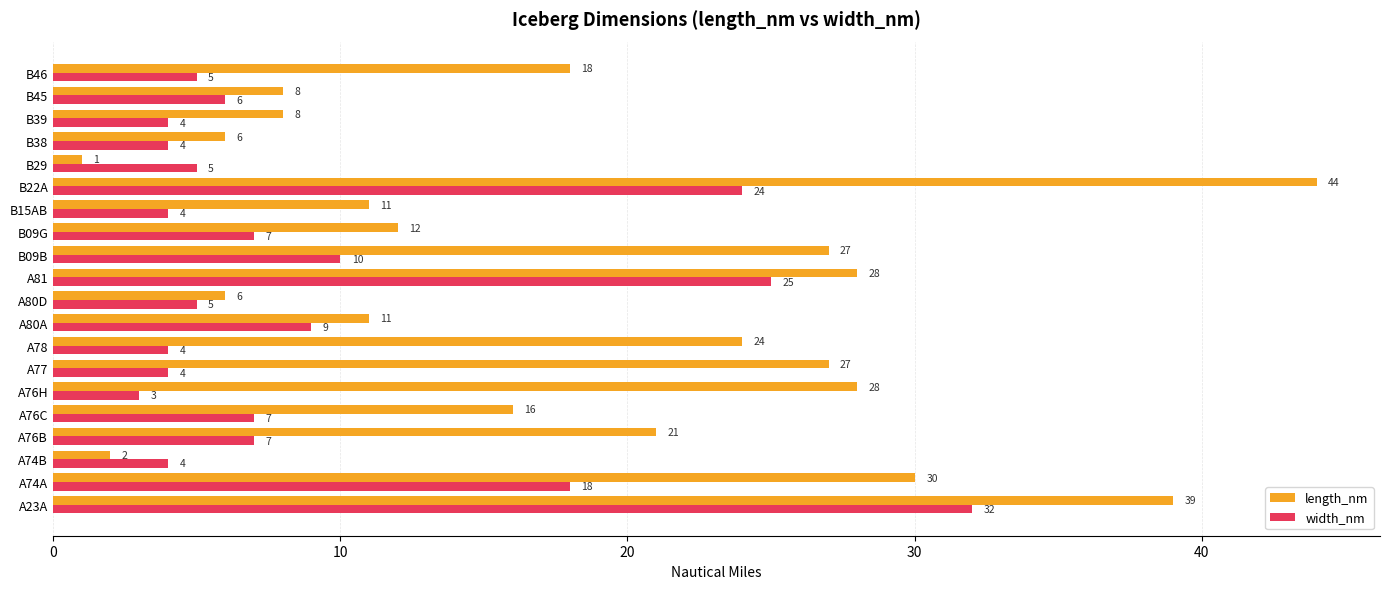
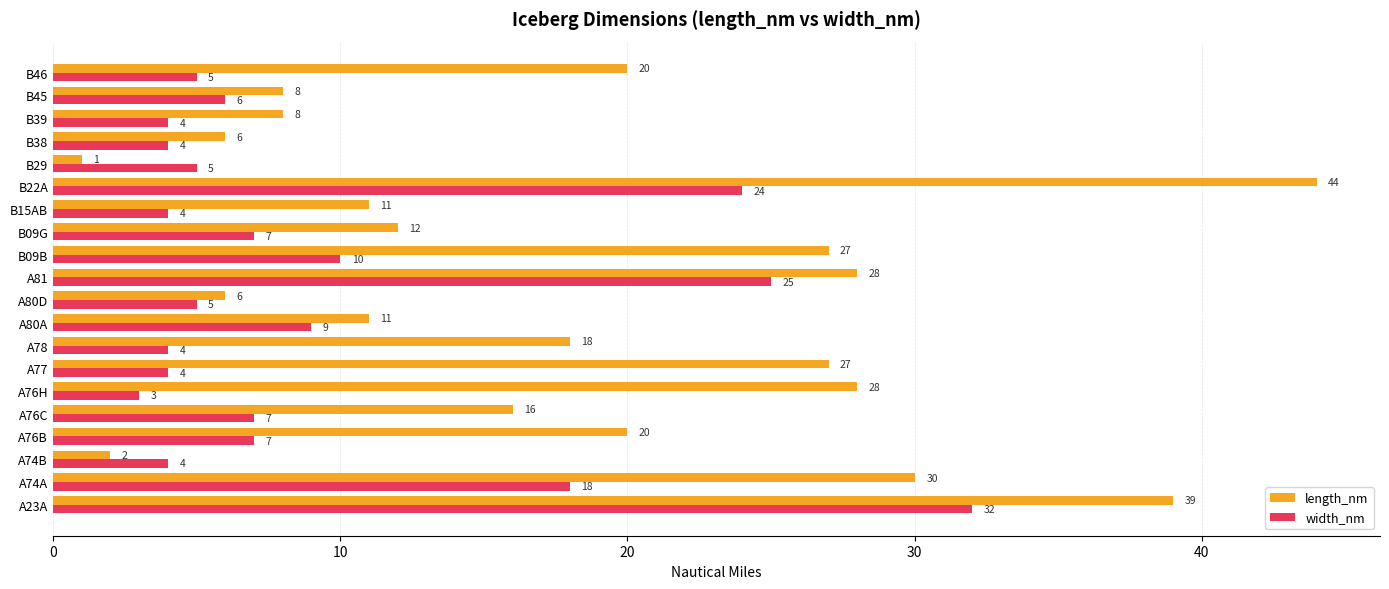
length_nm, B46: 18 -> 20
length_nm, A78: 24 -> 18
length_nm, A76B: 21 -> 20
